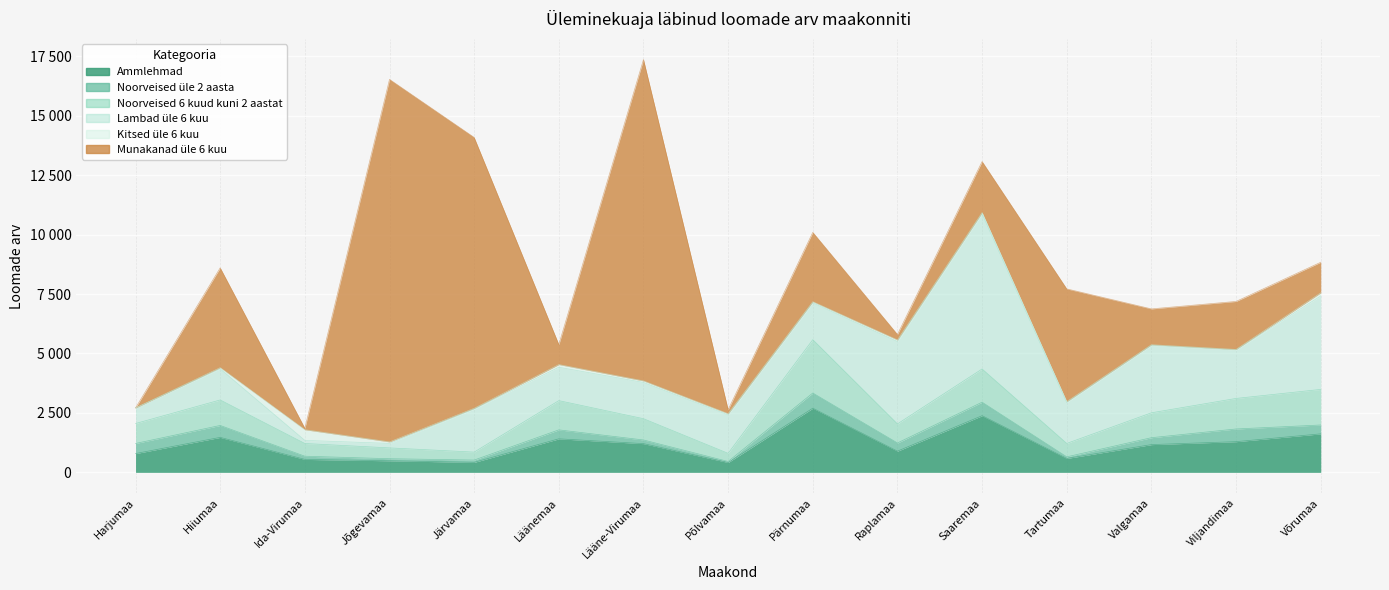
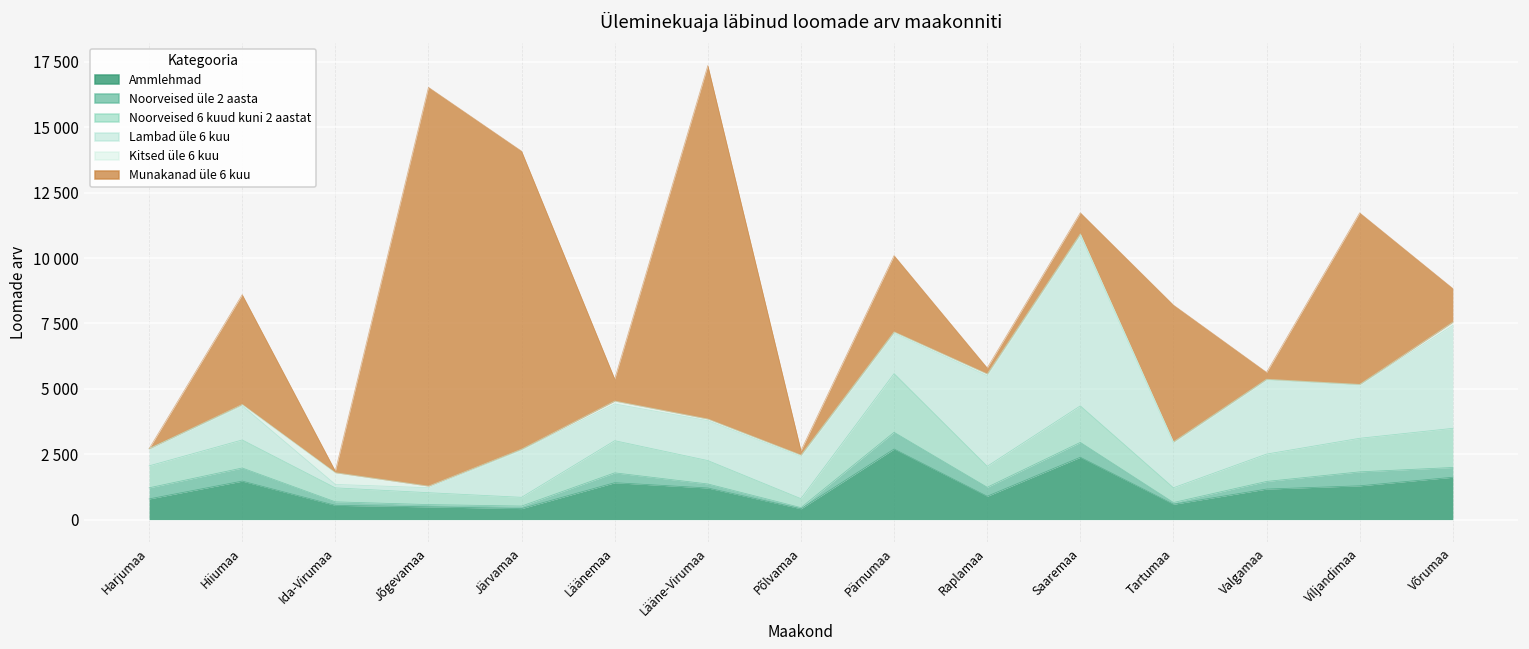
Munakanad üle 6 kuu, Saaremaa: 2100 -> 800
Munakanad üle 6 kuu, Tartumaa: 4700 -> 5200
Munakanad üle 6 kuu, Valgamaa: 1500 -> 300
Munakanad üle 6 kuu, Viljandimaa: 2000 -> 6600
